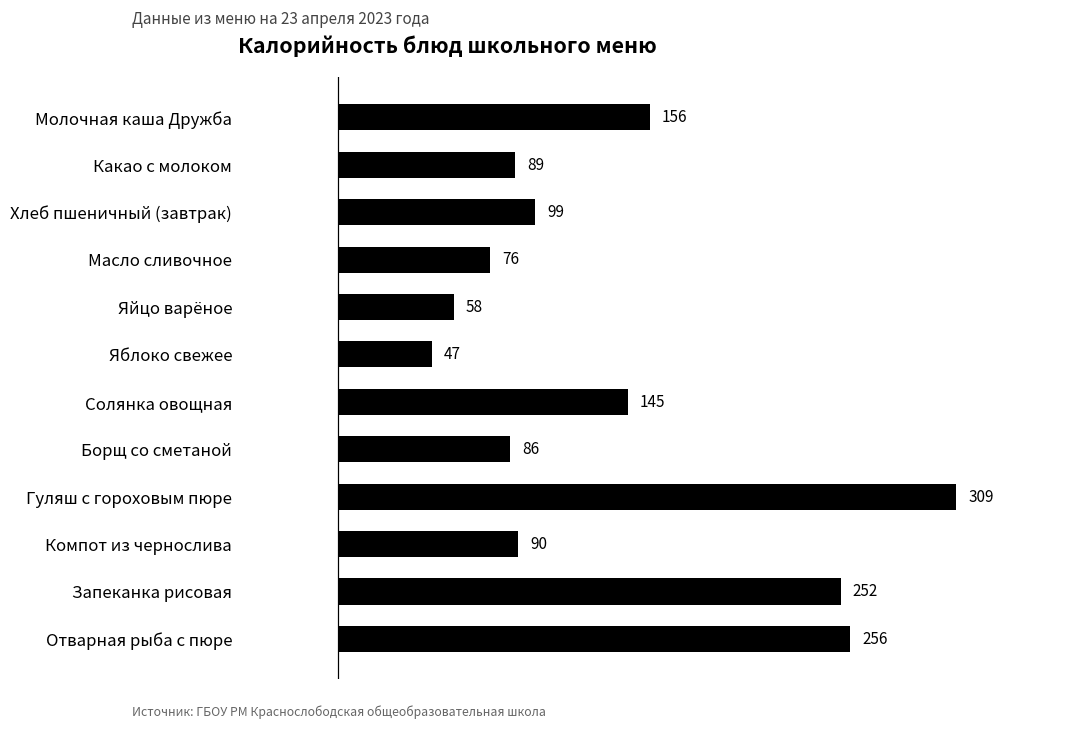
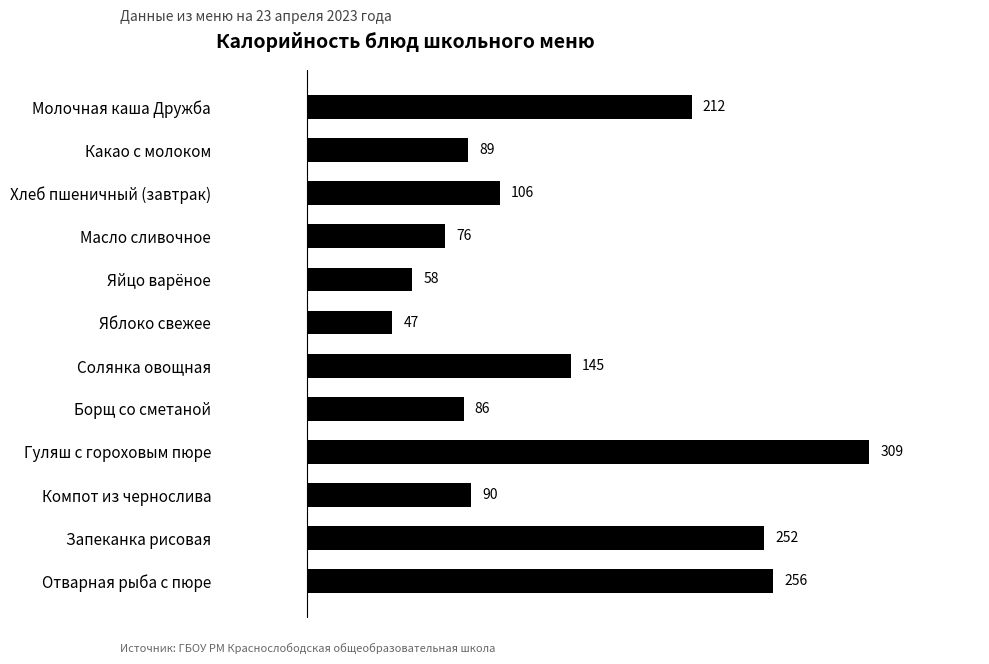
Молочная каша Дружба: 156 -> 212
Хлеб пшеничный (завтрак): 99 -> 106
